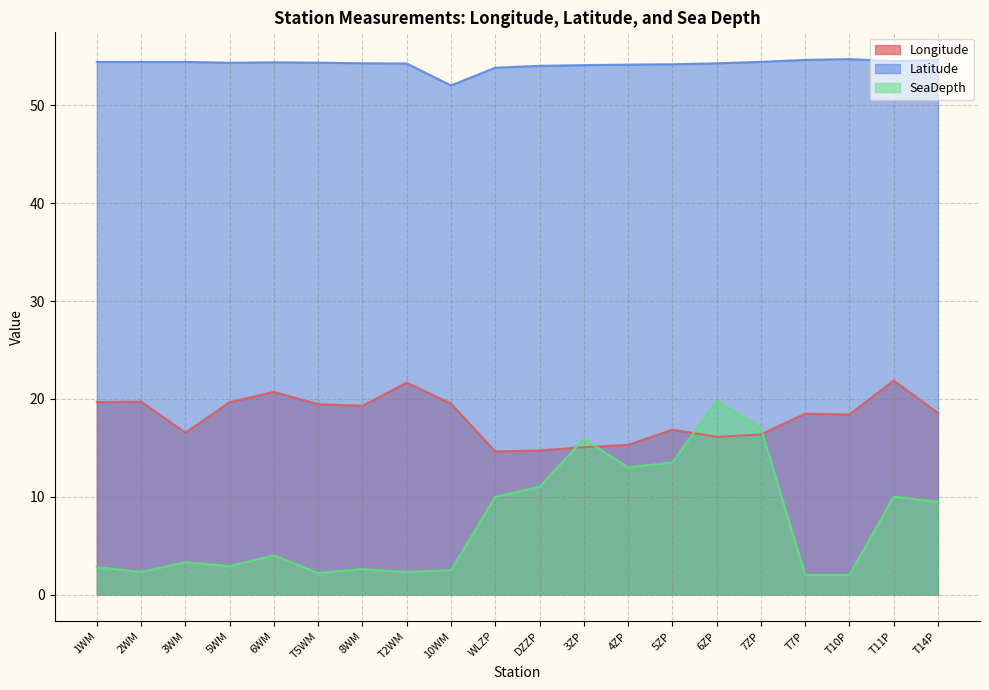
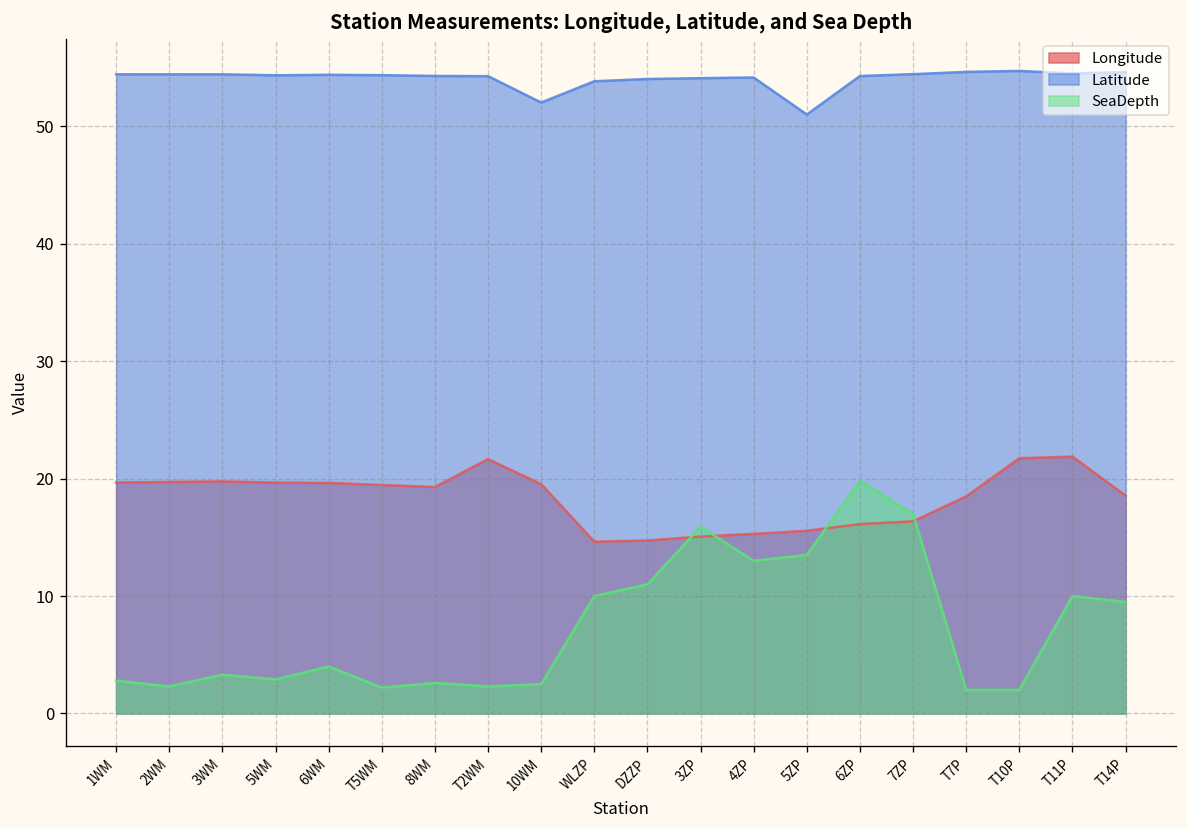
Longitude, 3WM: 17 -> 20
Longitude, 6WM: 21 -> 20
Longitude, 5ZP: 17 -> 16
Latitude, 5ZP: 54 -> 51
Longitude, T10P: 18 -> 22
